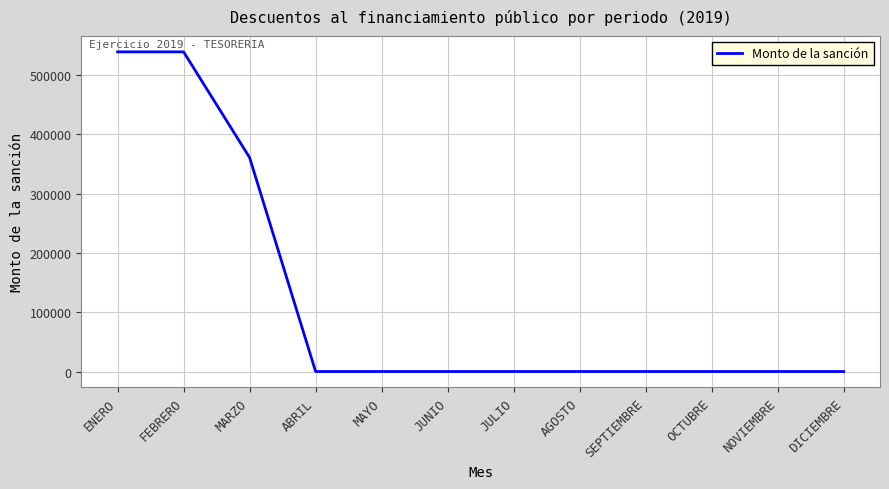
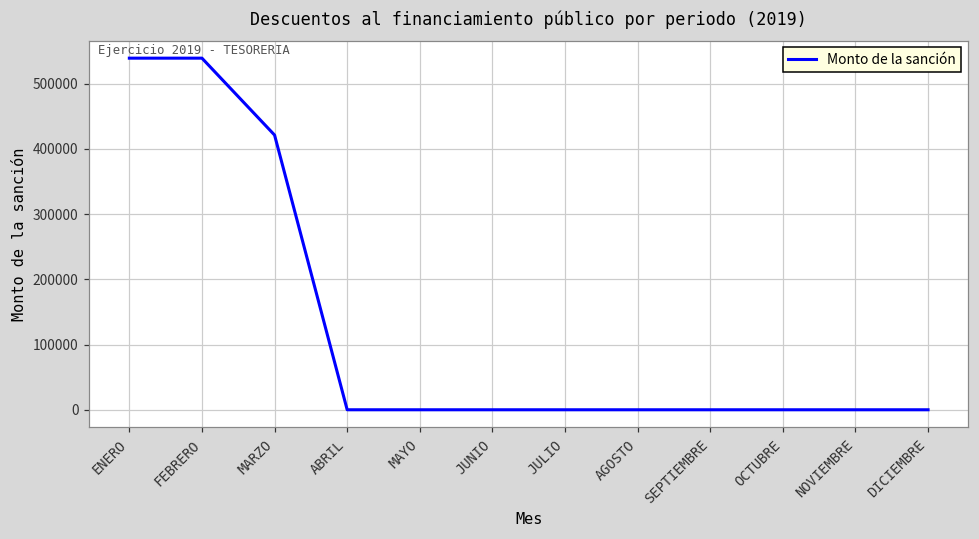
MARZO: 360000 -> 420000
